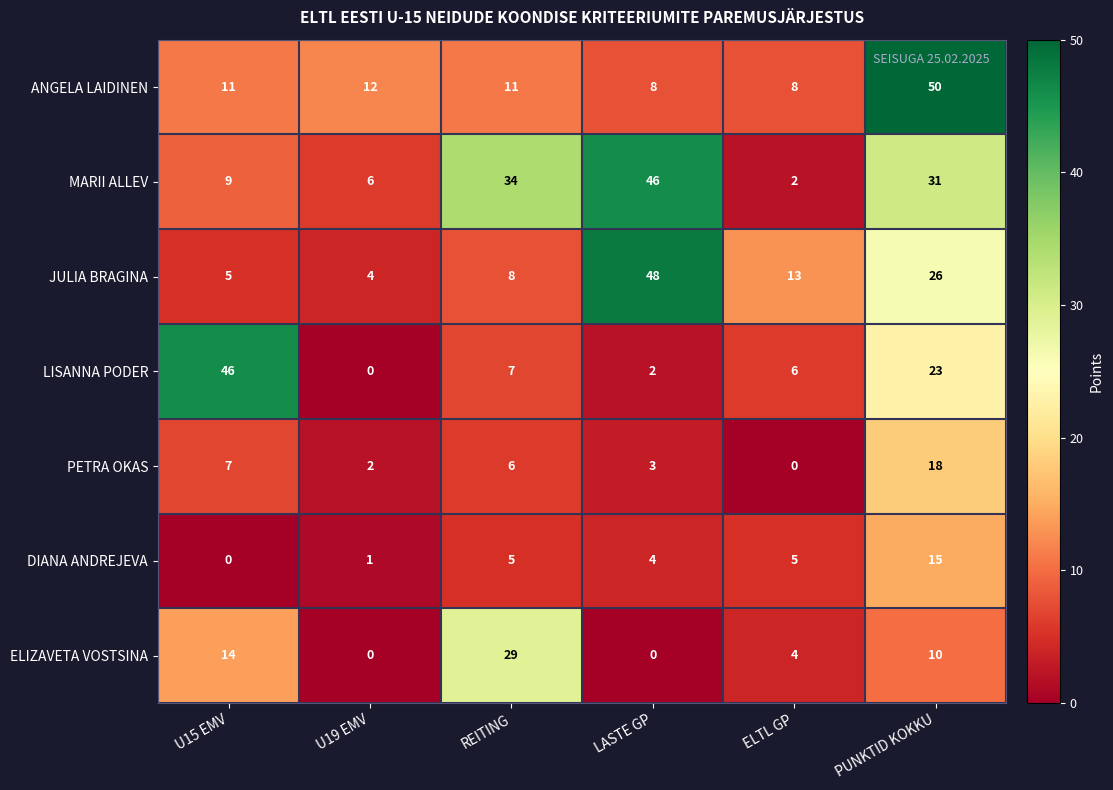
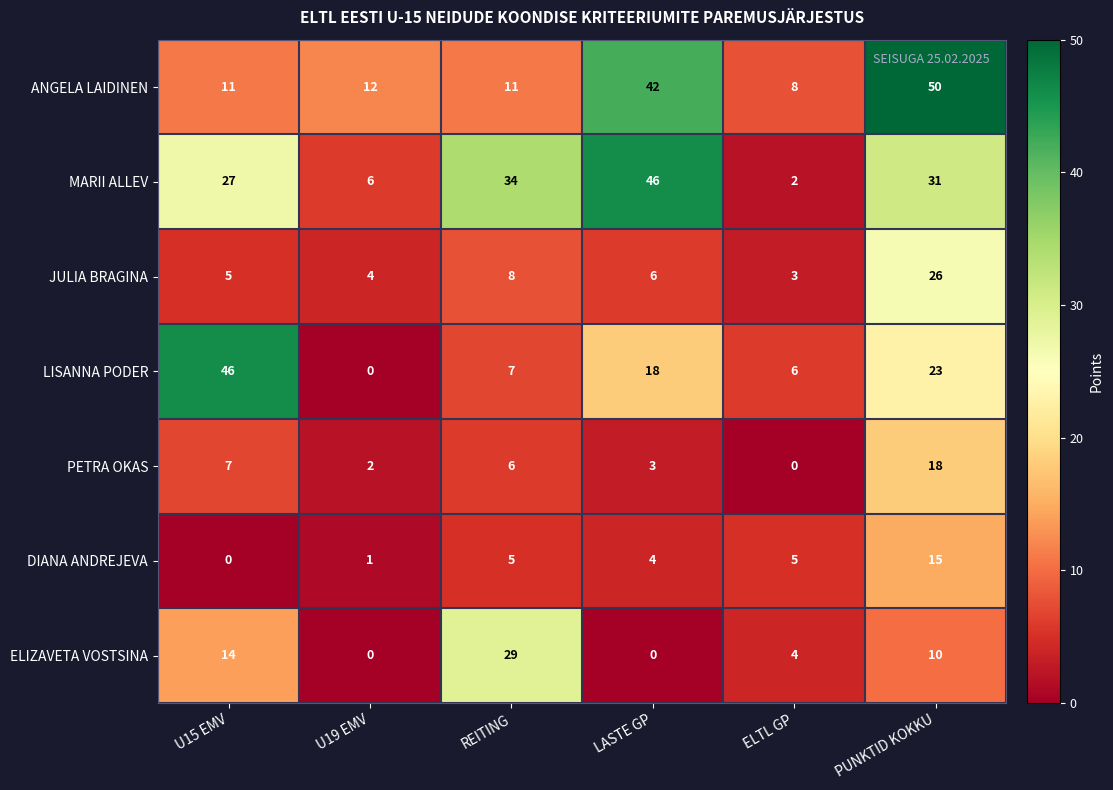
ANGELA LAIDINEN, LASTE GP: 8 -> 42
MARII ALLEV, U15 EMV: 9 -> 27
JULIA BRAGINA, LASTE GP: 48 -> 6
JULIA BRAGINA, ELTL GP: 13 -> 3
LISANNA PODER, LASTE GP: 2 -> 18
